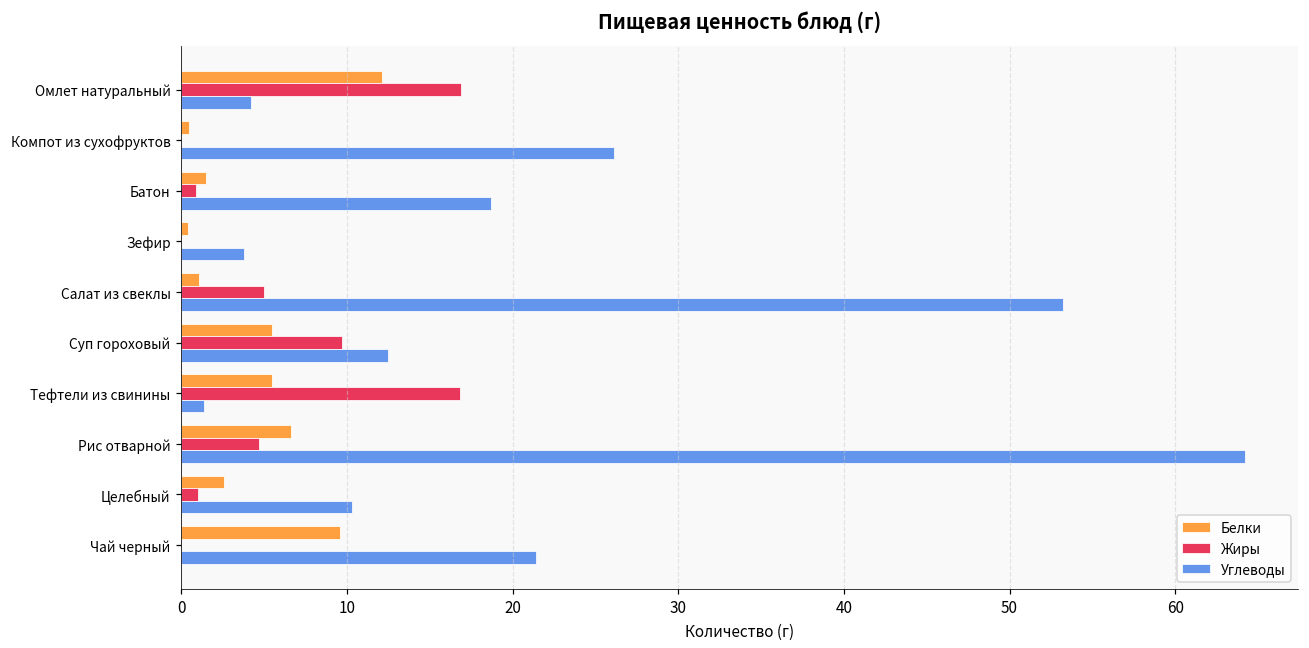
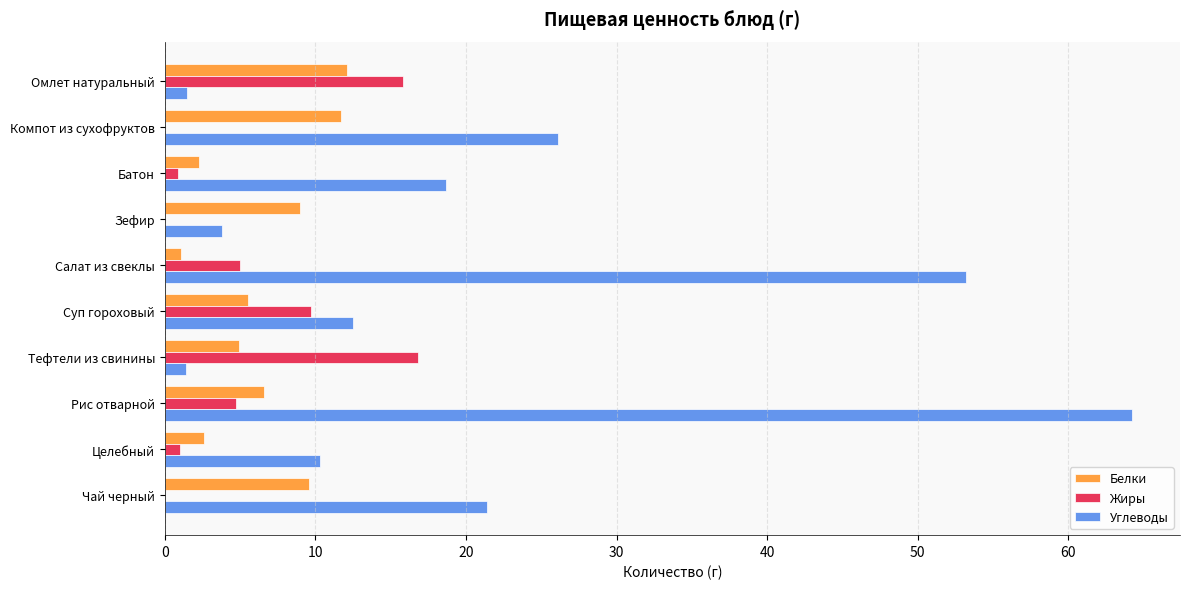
Жиры, Омлет натуральный: 16.9 -> 15.8
Углеводы, Омлет натуральный: 4.2 -> 1.5
Белки, Компот из сухофруктов: 0.5 -> 11.7
Белки, Батон: 1.5 -> 2.3
Белки, Зефир: 0.4 -> 9.0
Белки, Тефтели из свинины: 5.5 -> 4.9
